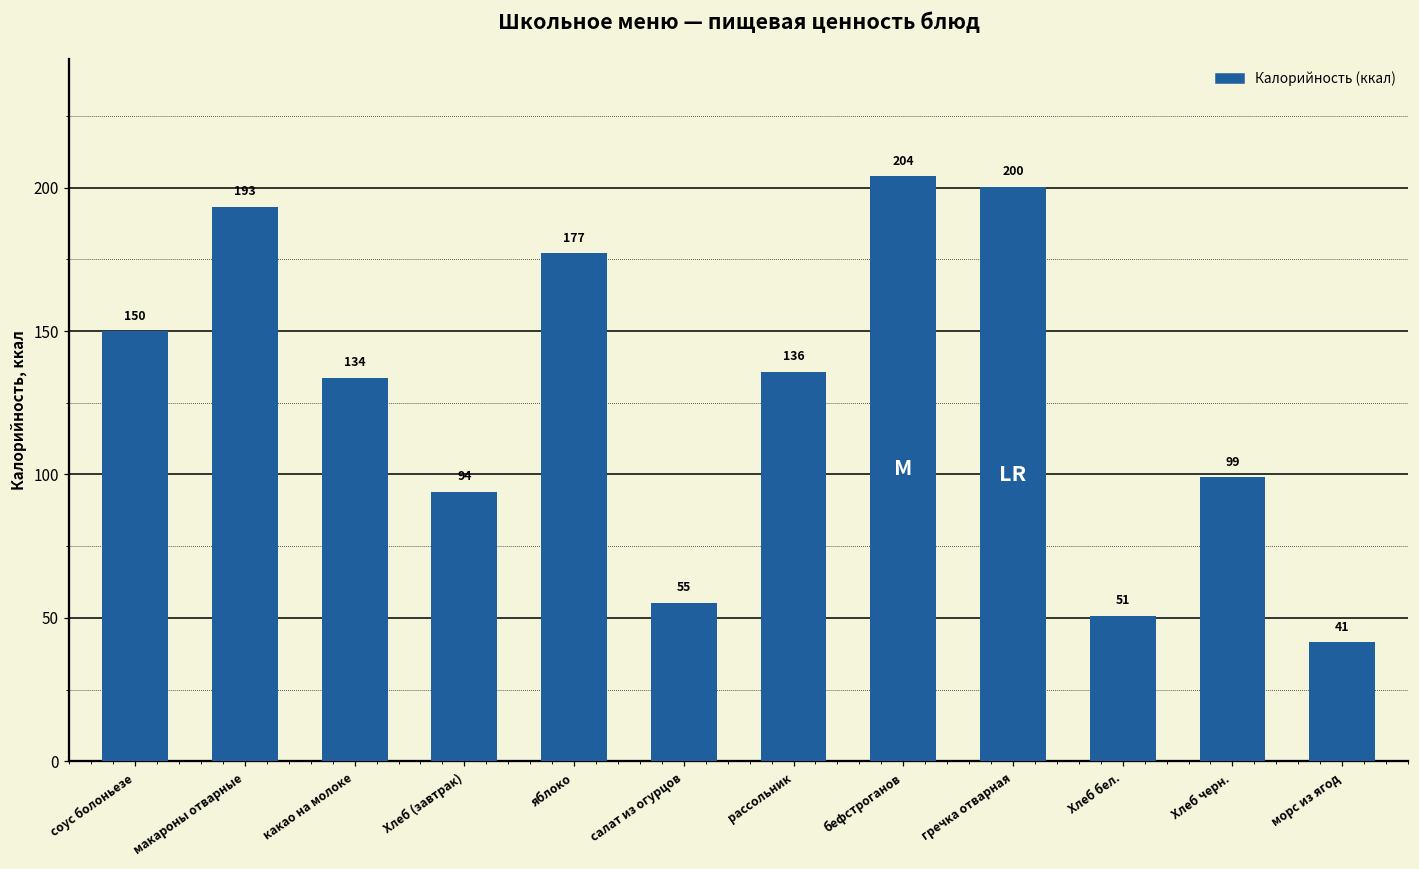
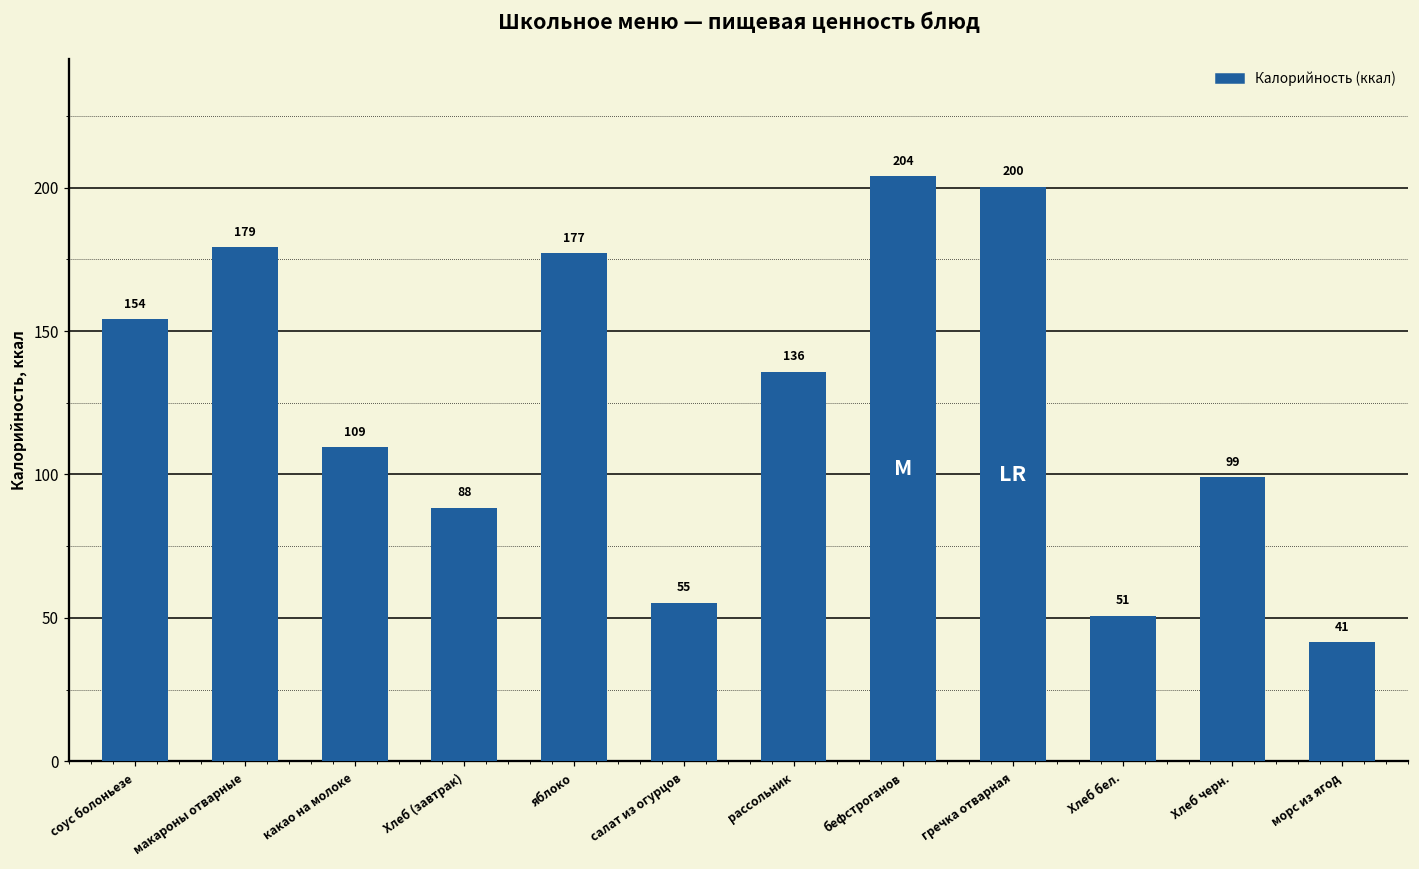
соус болоньезе: 150 -> 154
макароны отварные: 193 -> 179
какао на молоке: 134 -> 109
Хлеб (завтрак): 94 -> 88
